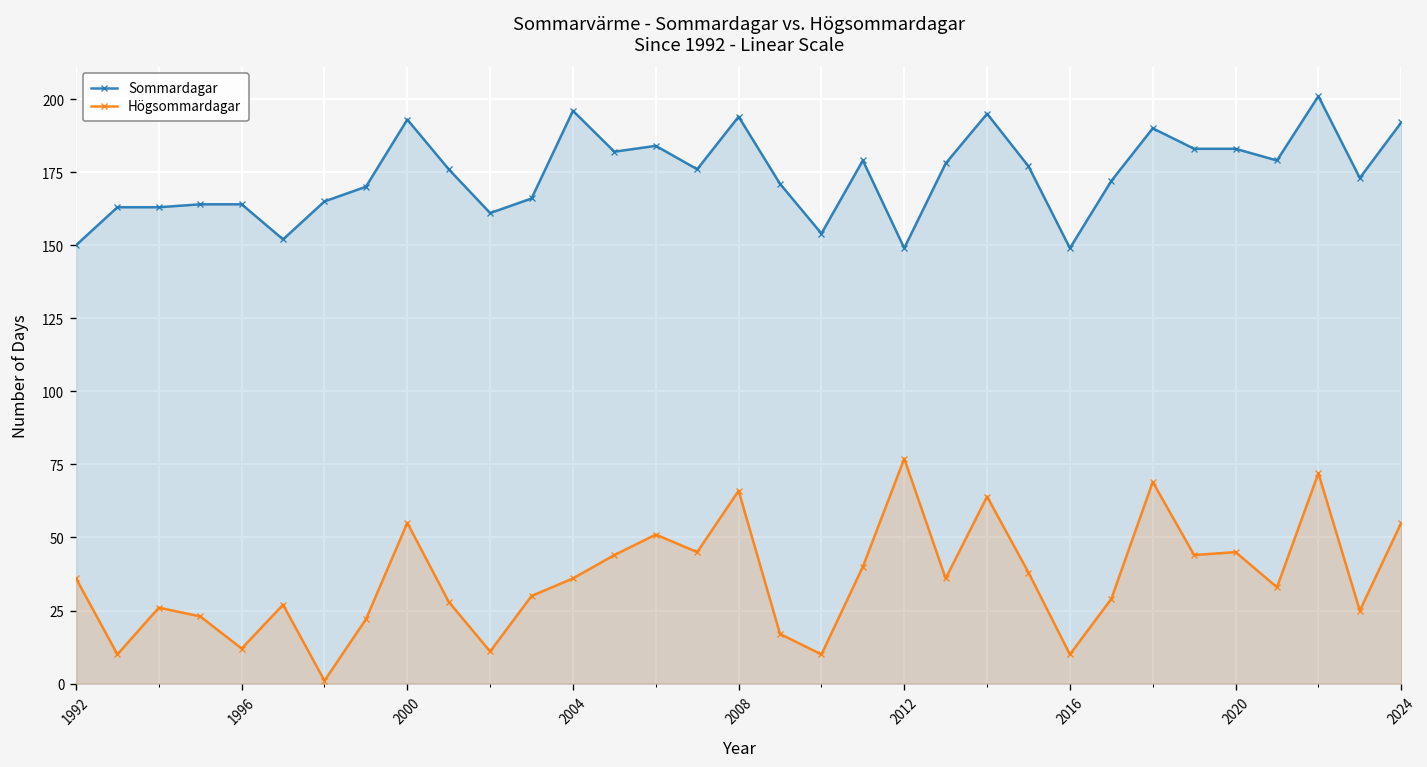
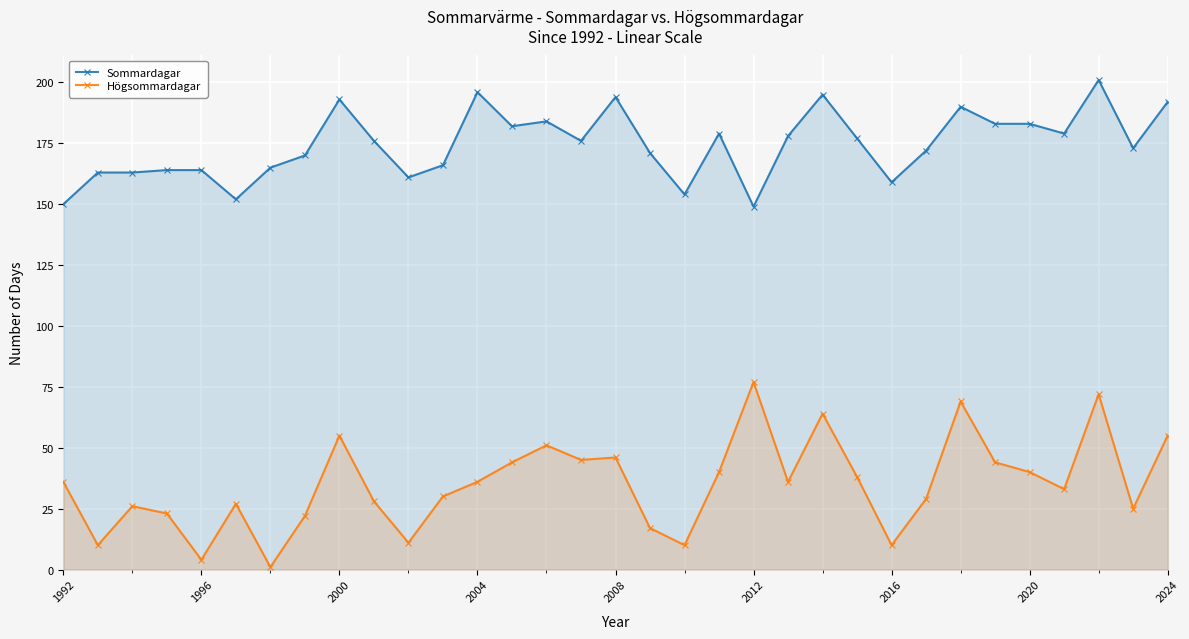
Högsommardagar, 1996: 12 -> 4
Högsommardagar, 2008: 66 -> 46
Sommardagar, 2016: 149 -> 159
Högsommardagar, 2020: 45 -> 40
